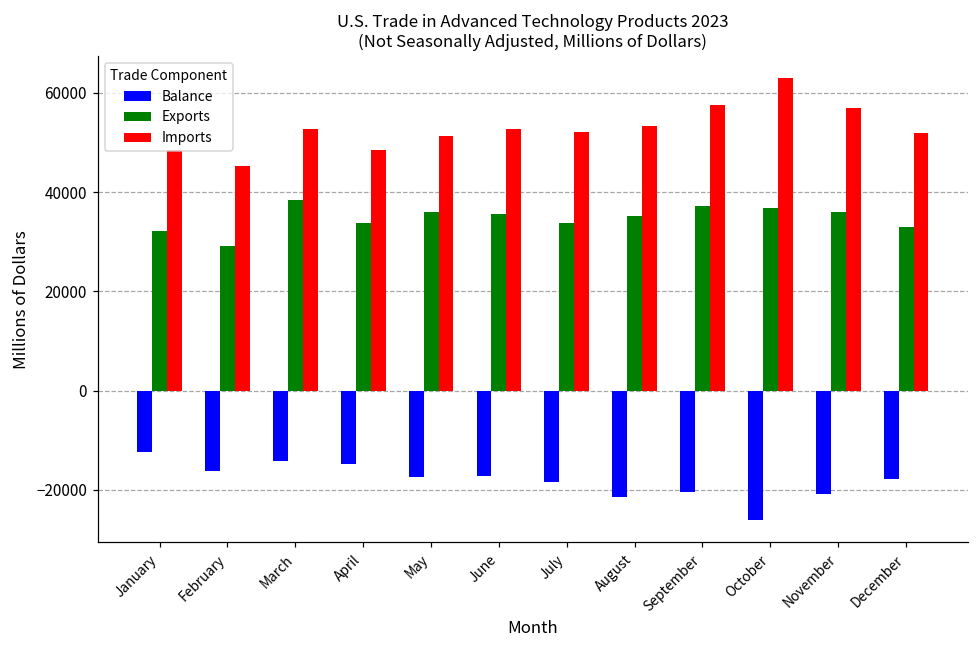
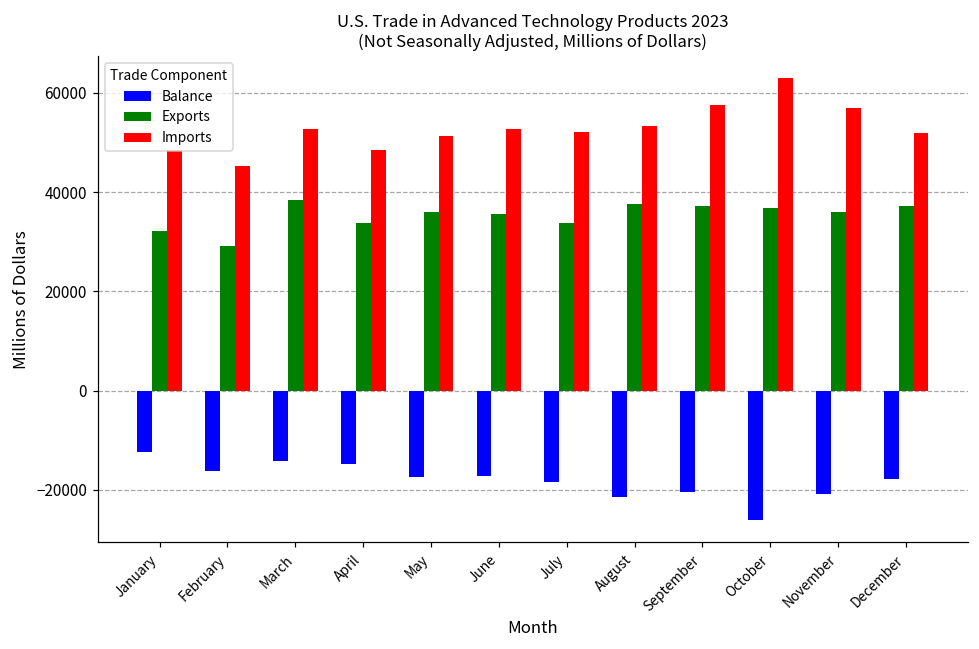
Exports, August: 35000 -> 38000
Exports, December: 33000 -> 37000
